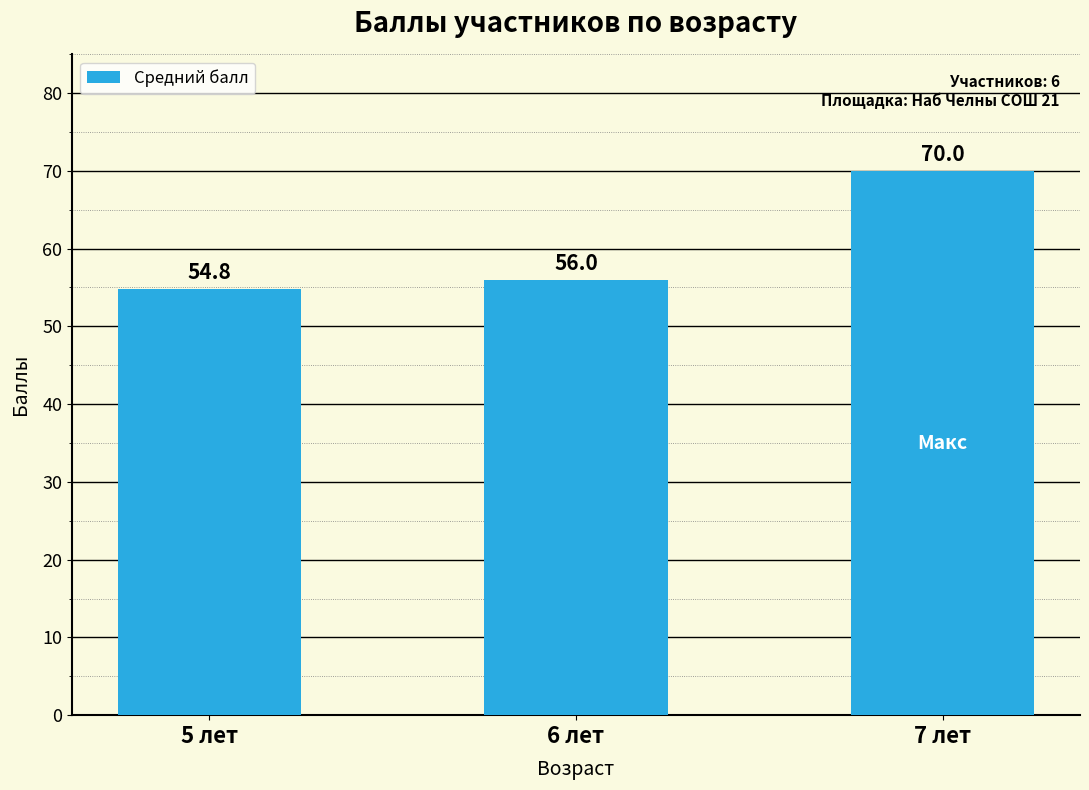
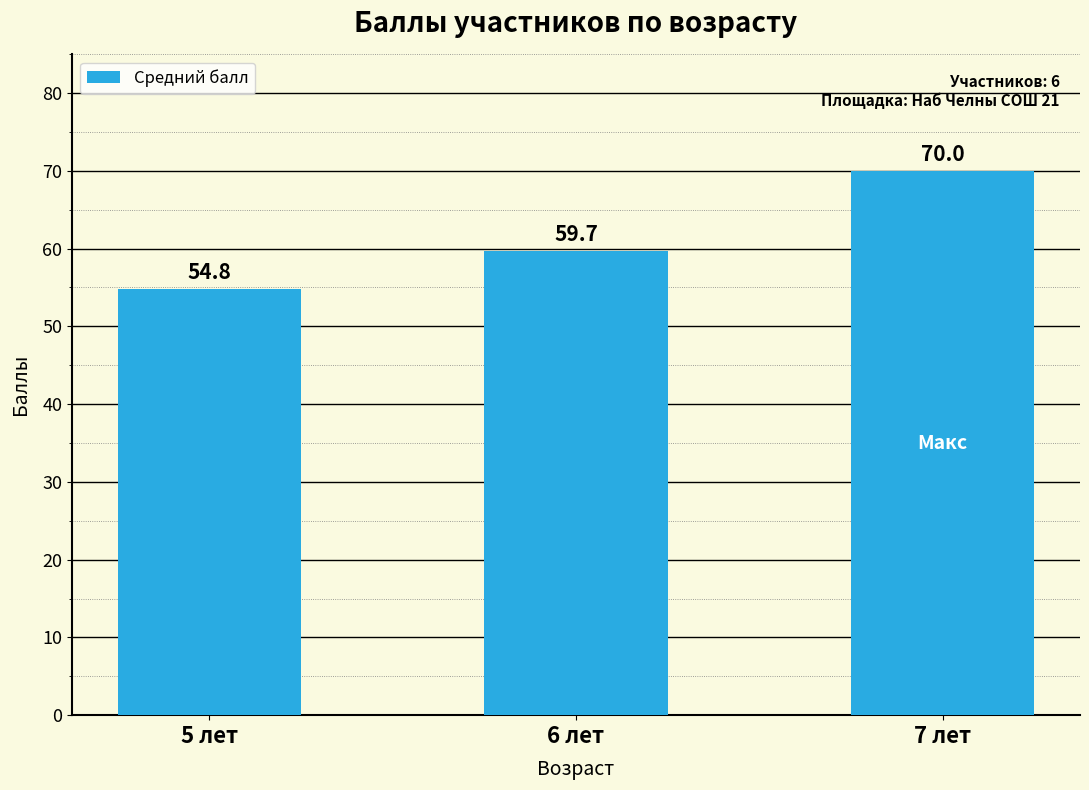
6 лет: 56.0 -> 59.7
